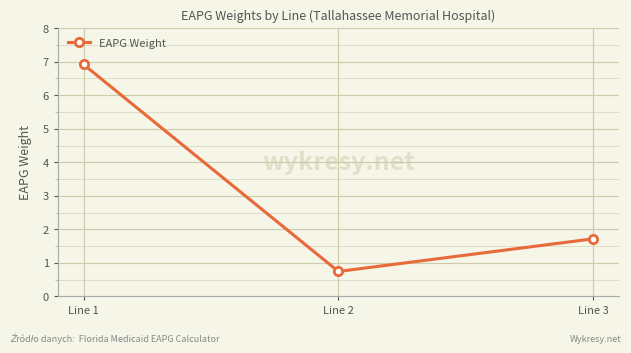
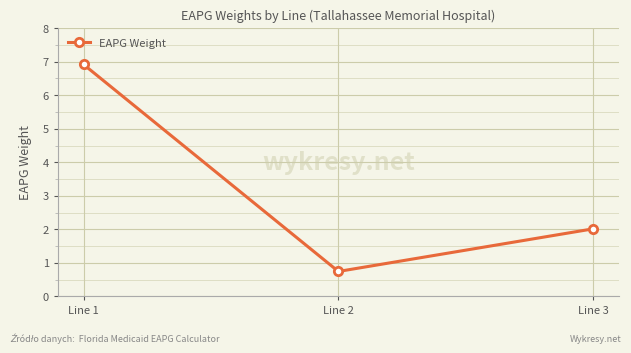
Line 3: 1.7 -> 2.0
